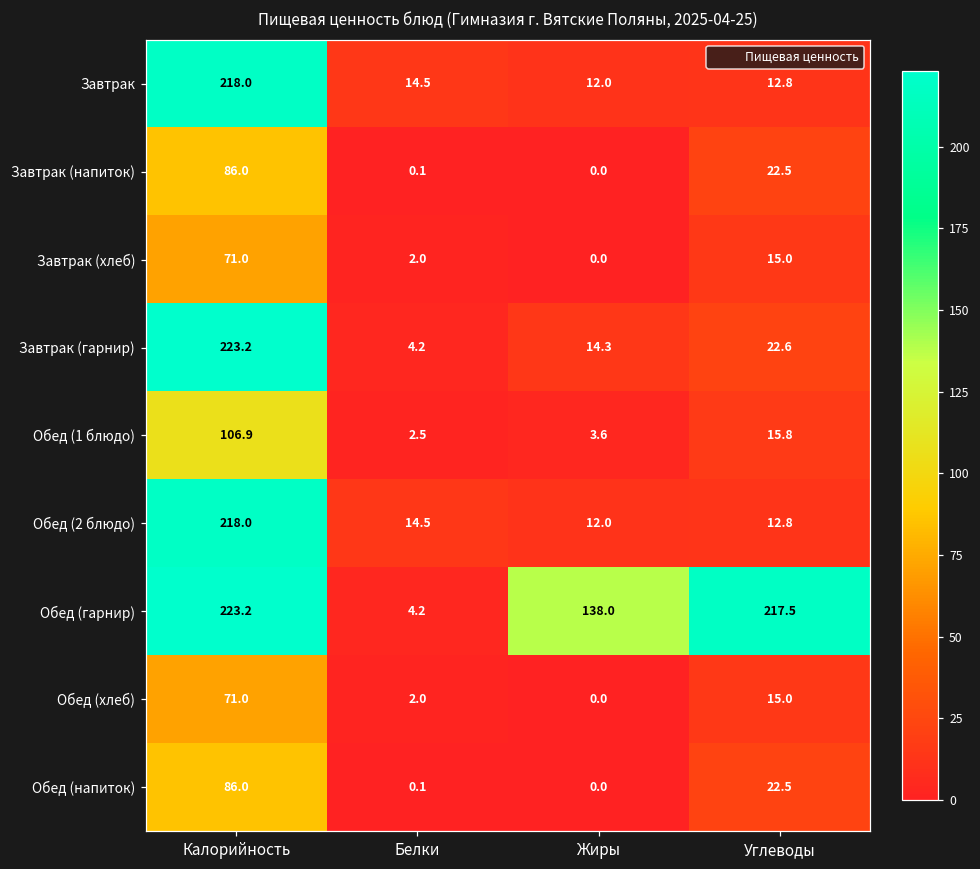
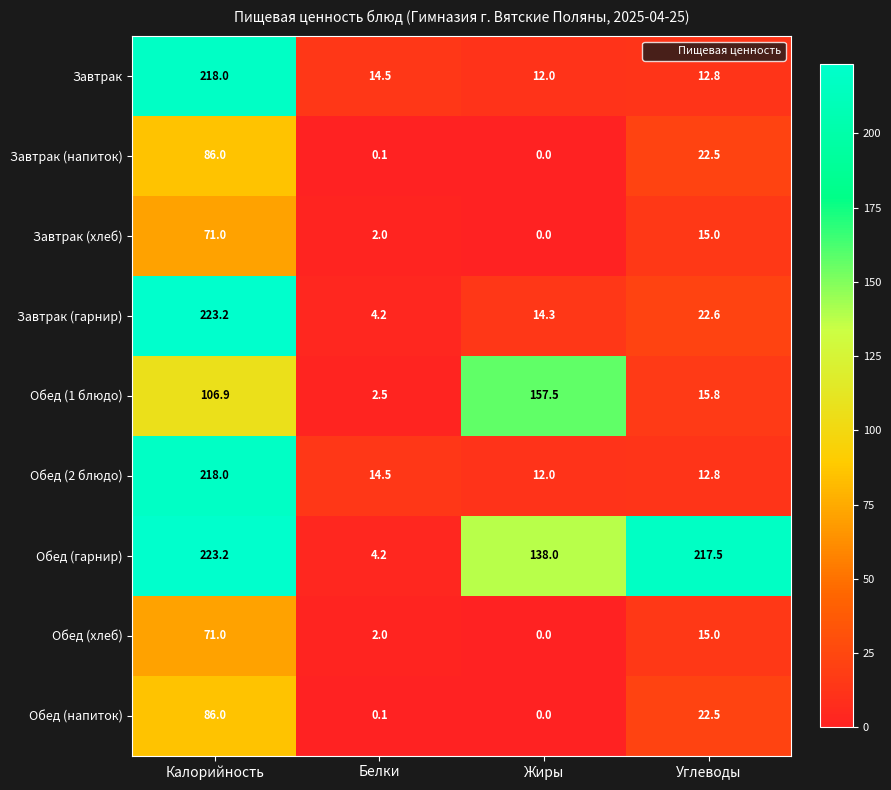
Обед (1 блюдо), Жиры: 3.6 -> 157.5
